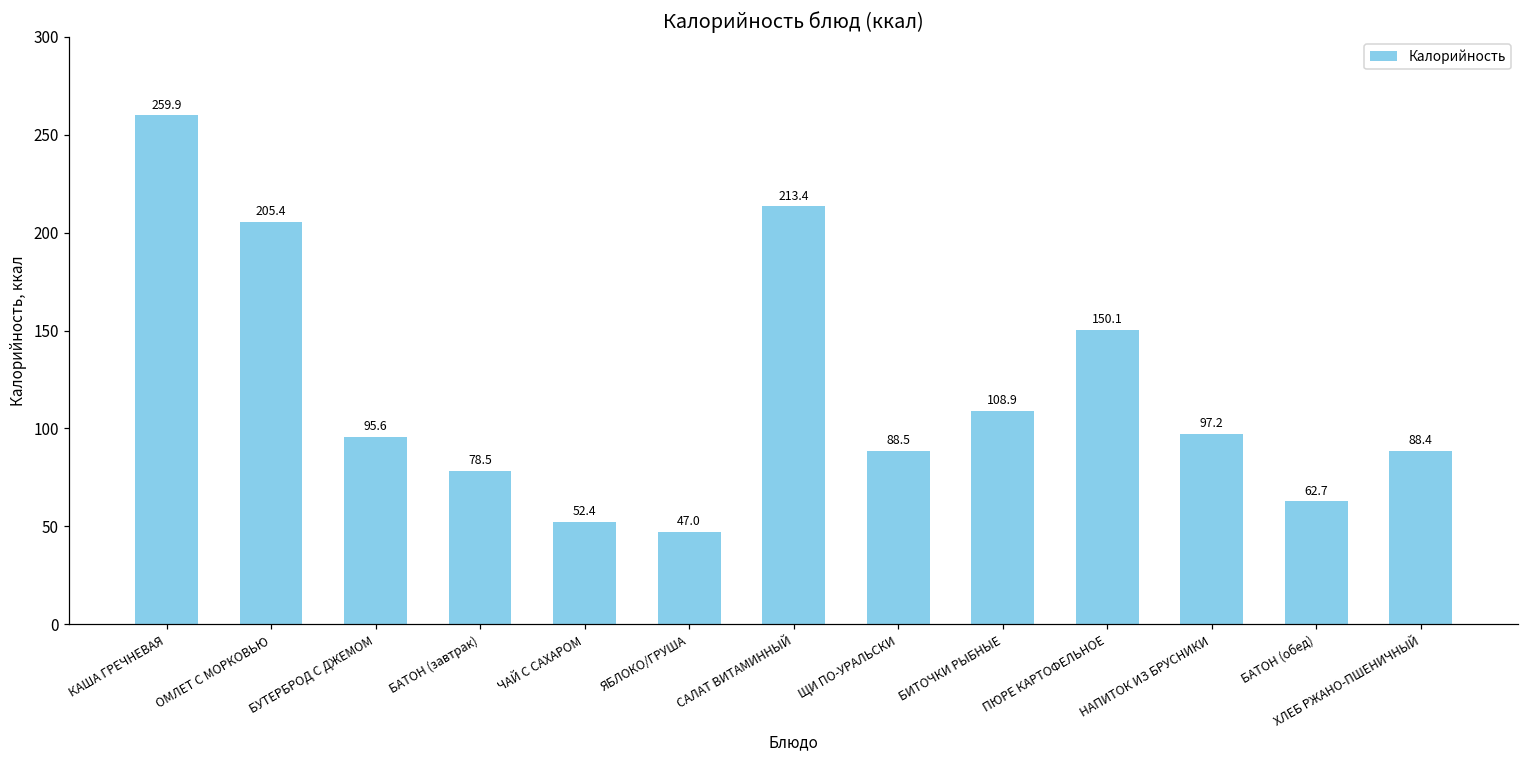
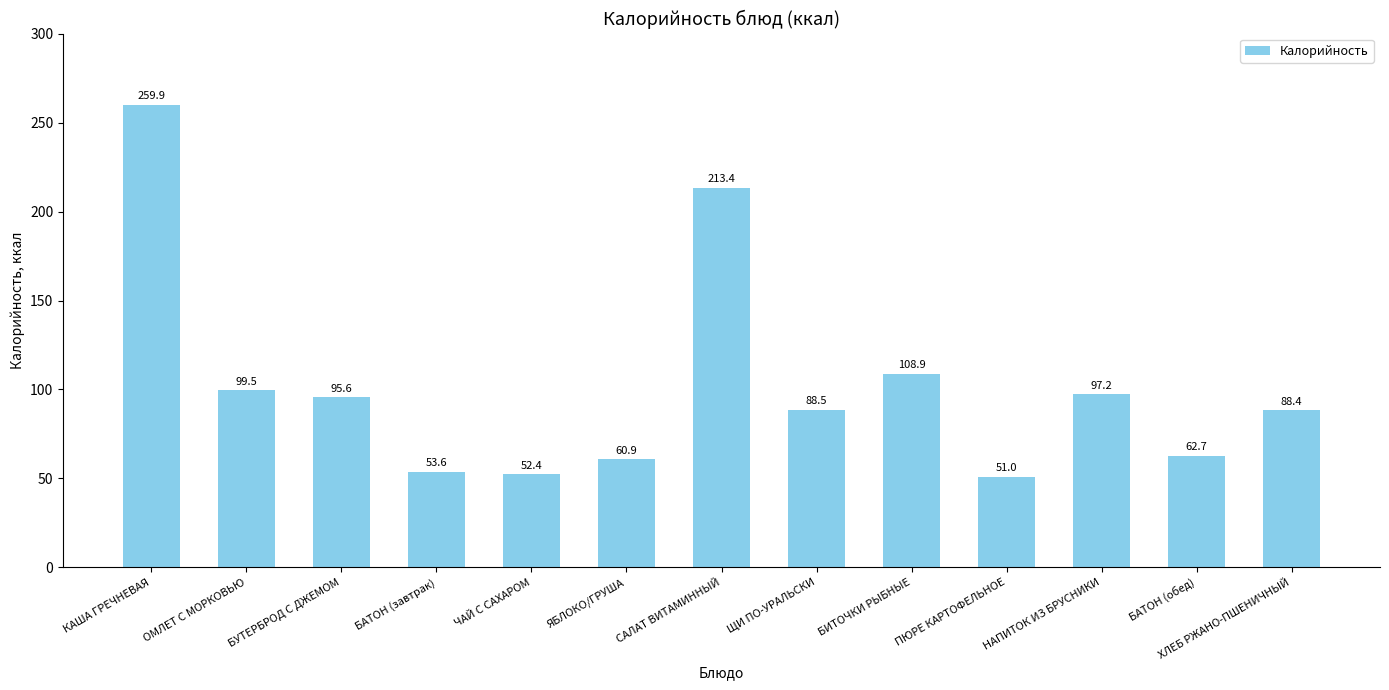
ОМЛЕТ С МОРКОВЬЮ: 205.4 -> 99.5
БАТОН (завтрак): 78.5 -> 53.6
ЯБЛОКО/ГРУША: 47.0 -> 60.9
ПЮРЕ КАРТОФЕЛЬНОЕ: 150.1 -> 51.0
